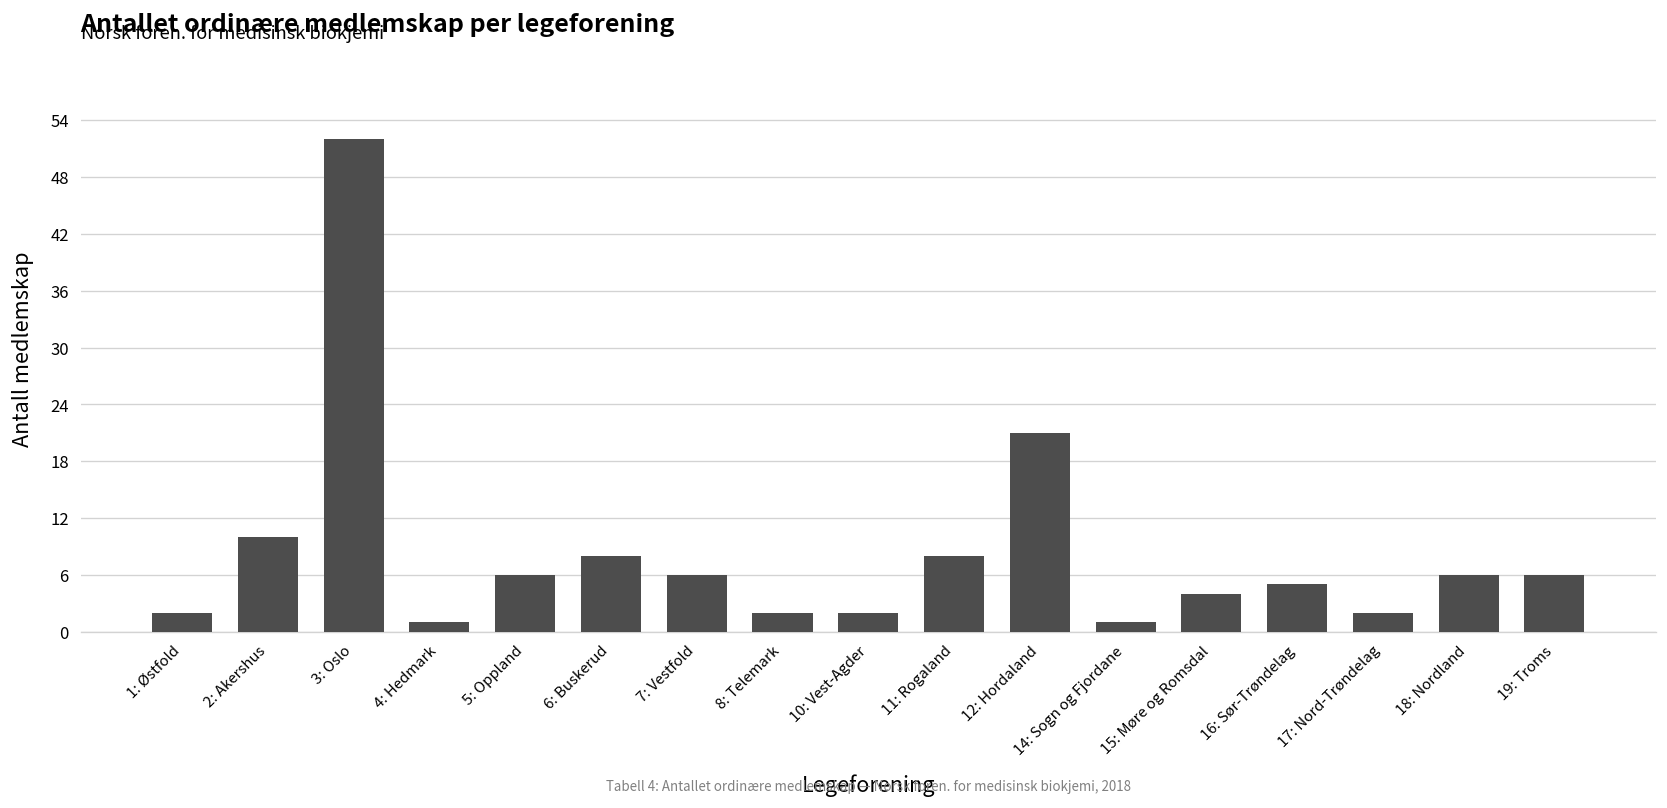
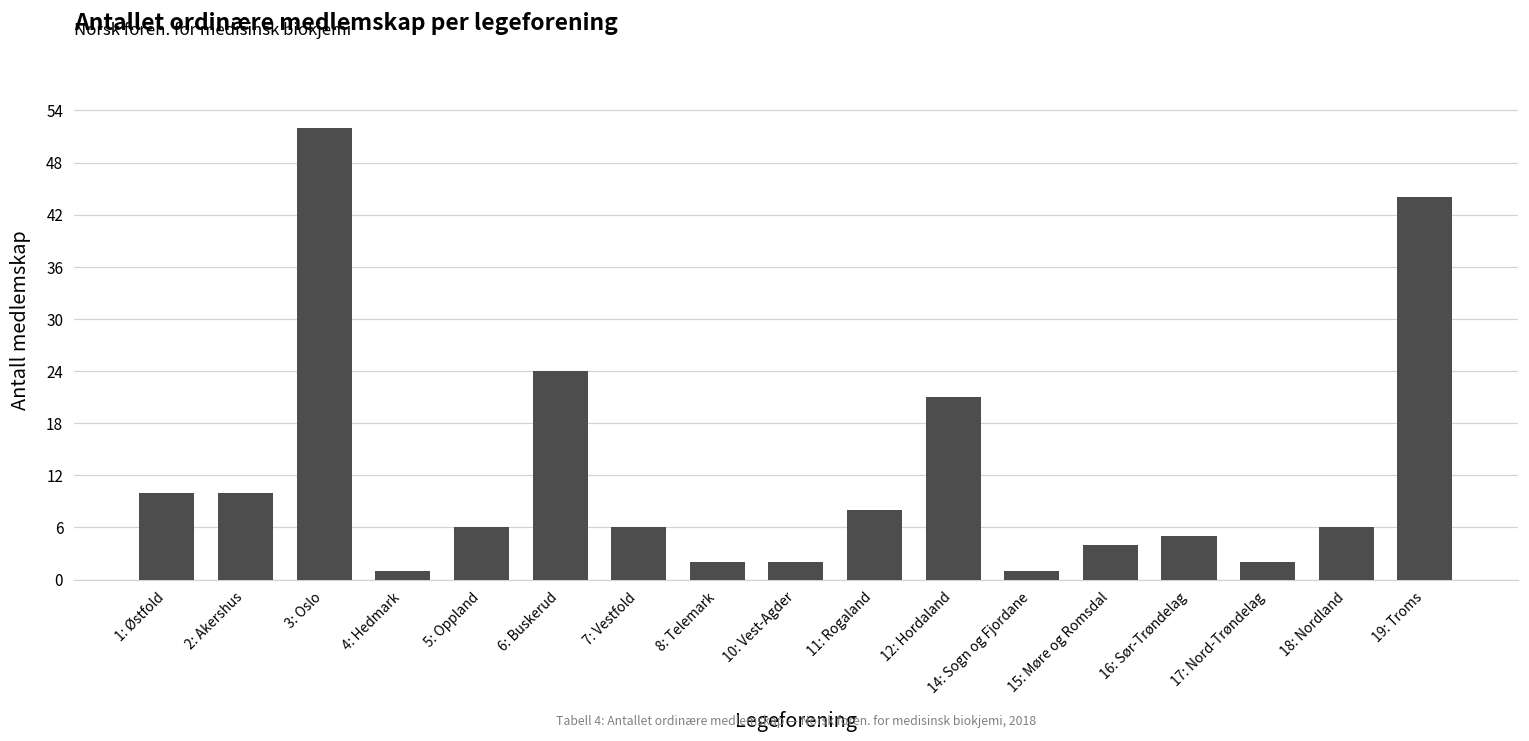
1: Østfold: 2 -> 10
6: Buskerud: 8 -> 24
19: Troms: 6 -> 44
